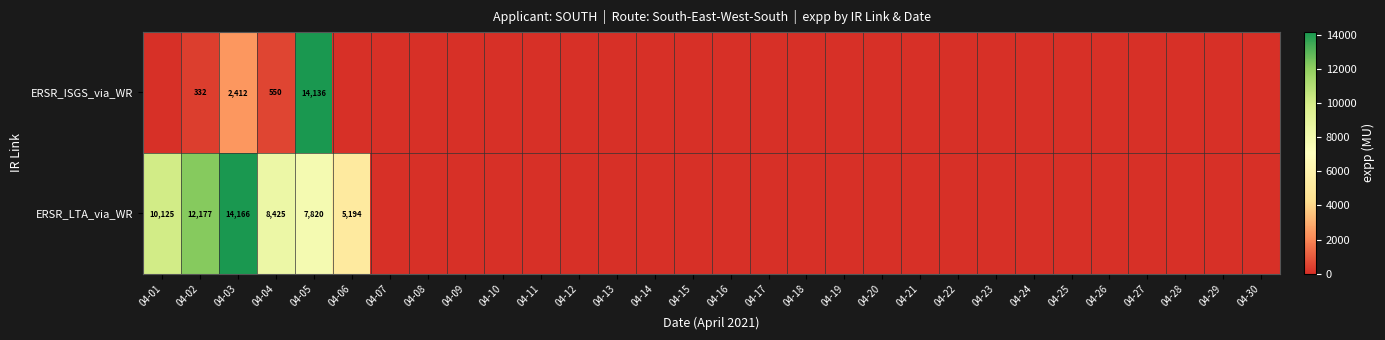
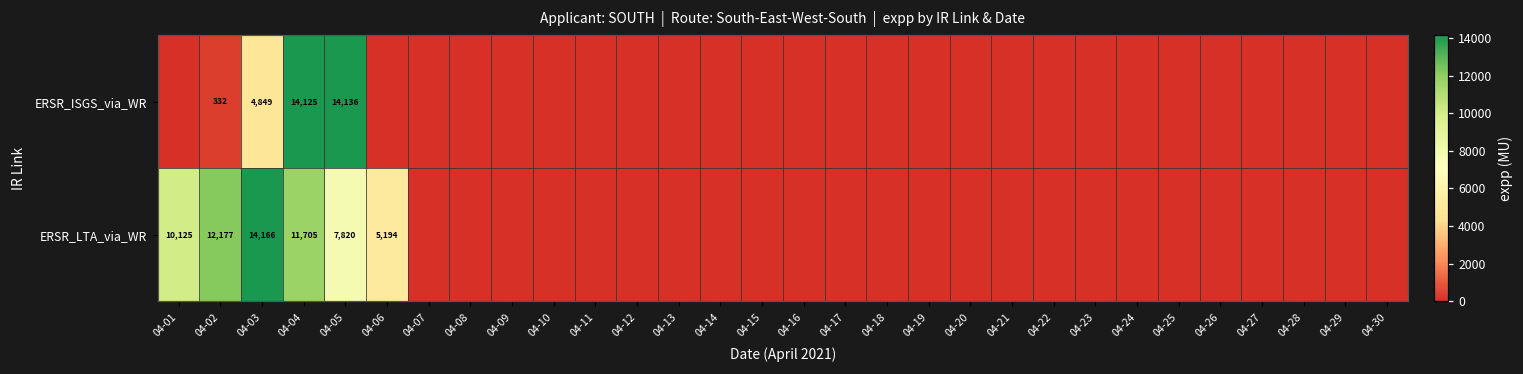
ERSR_ISGS_via_WR, 04-03: 2,412 -> 4,849
ERSR_ISGS_via_WR, 04-04: 550 -> 14,125
ERSR_LTA_via_WR, 04-04: 8,425 -> 11,705
